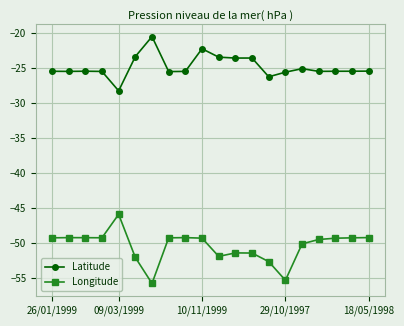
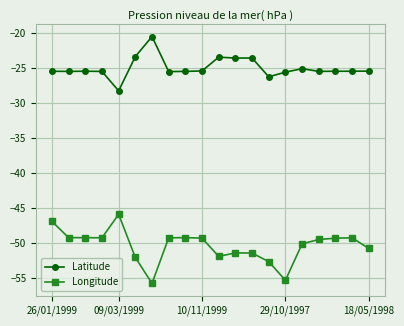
Longitude, 26/01/1999: -49 -> -47
Latitude, 10/11/1999: -22 -> -25
Longitude, 18/05/1998: -49 -> -51
